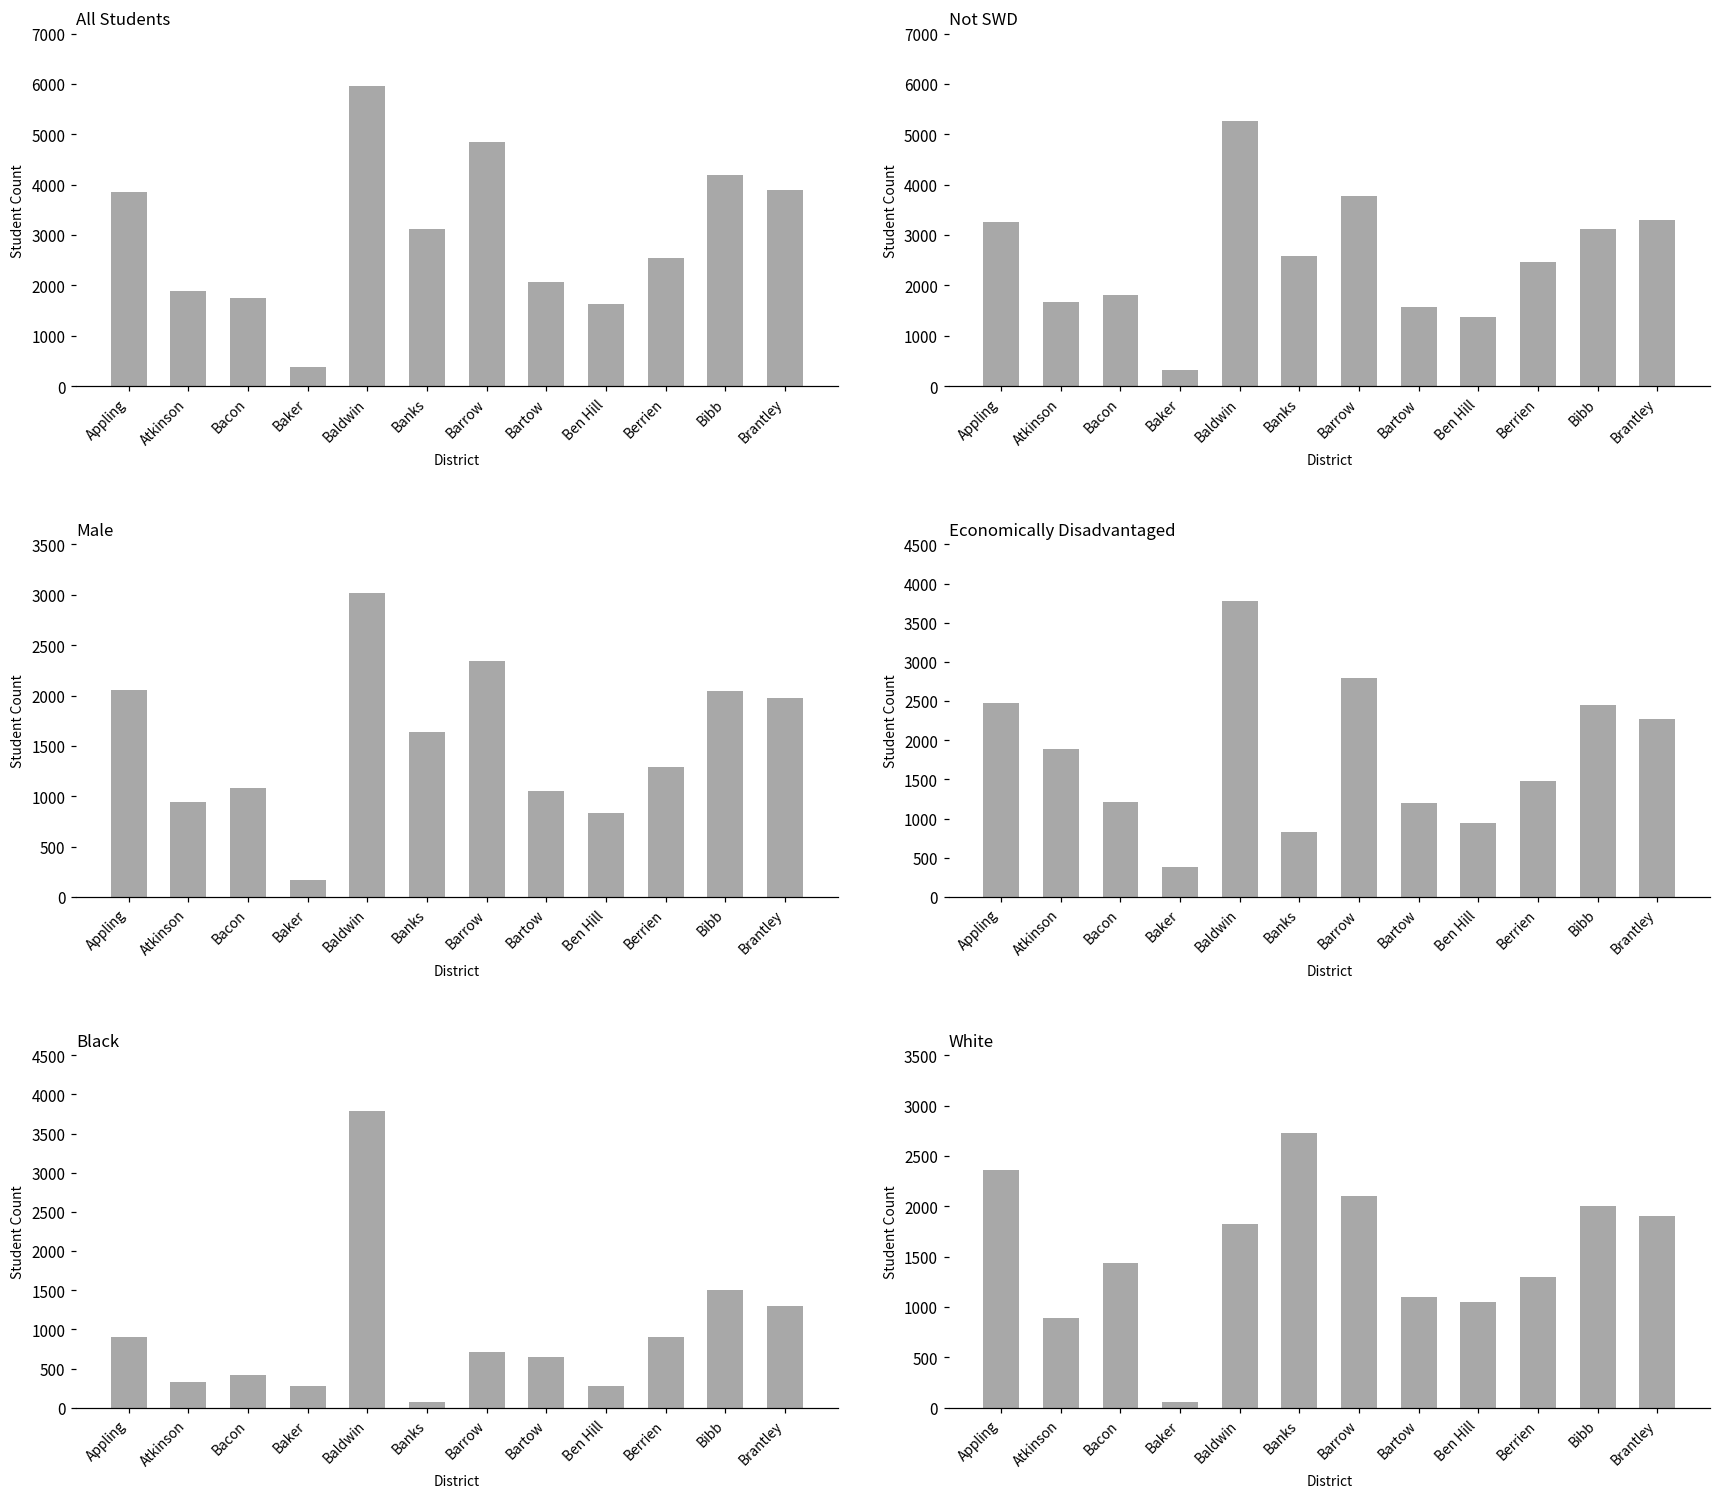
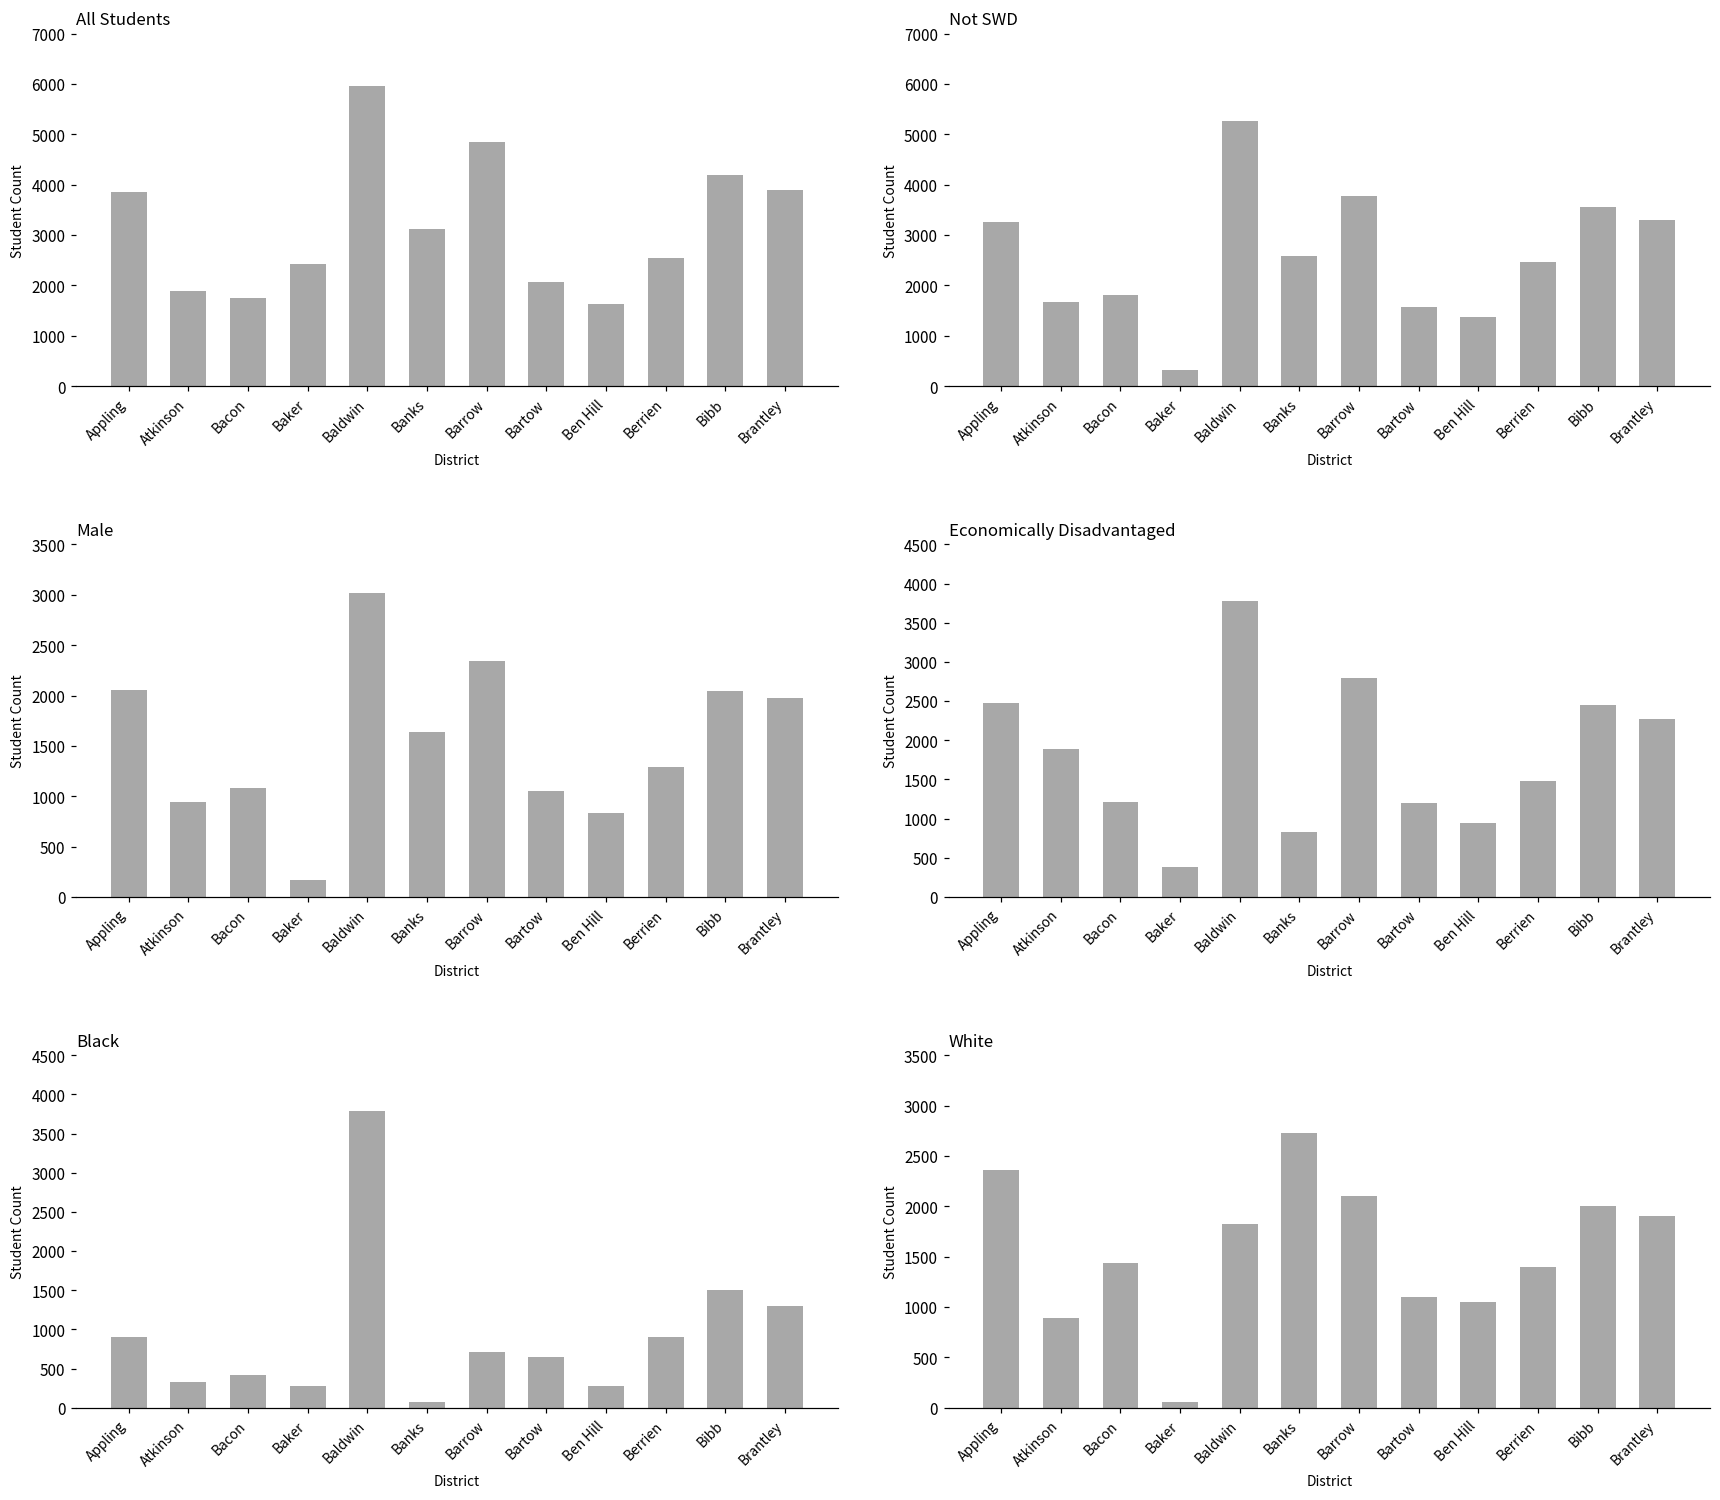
All Students, Baker: 400 -> 2400
Not SWD, Bibb: 3100 -> 3600
White, Berrien: 1300 -> 1400
